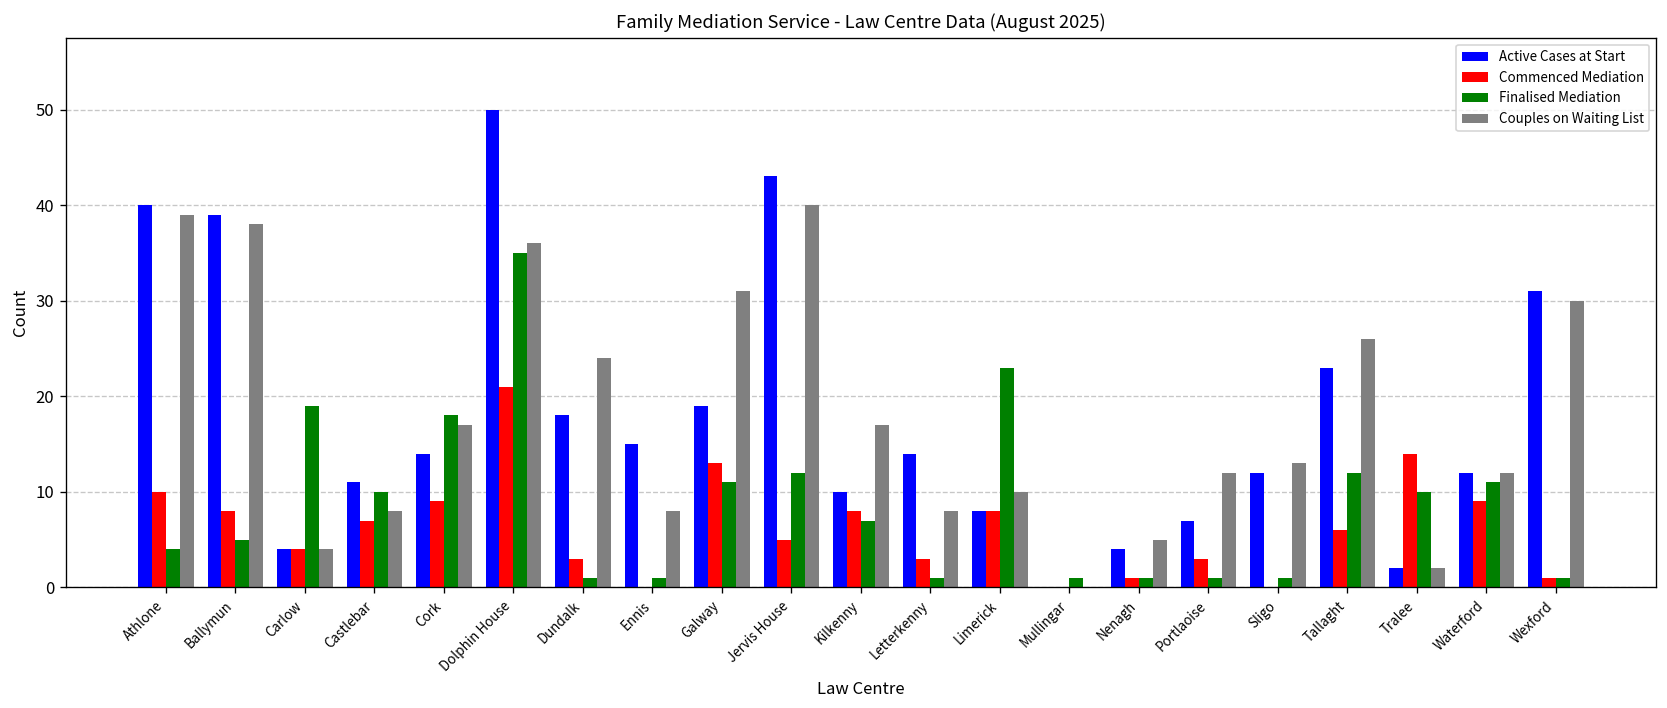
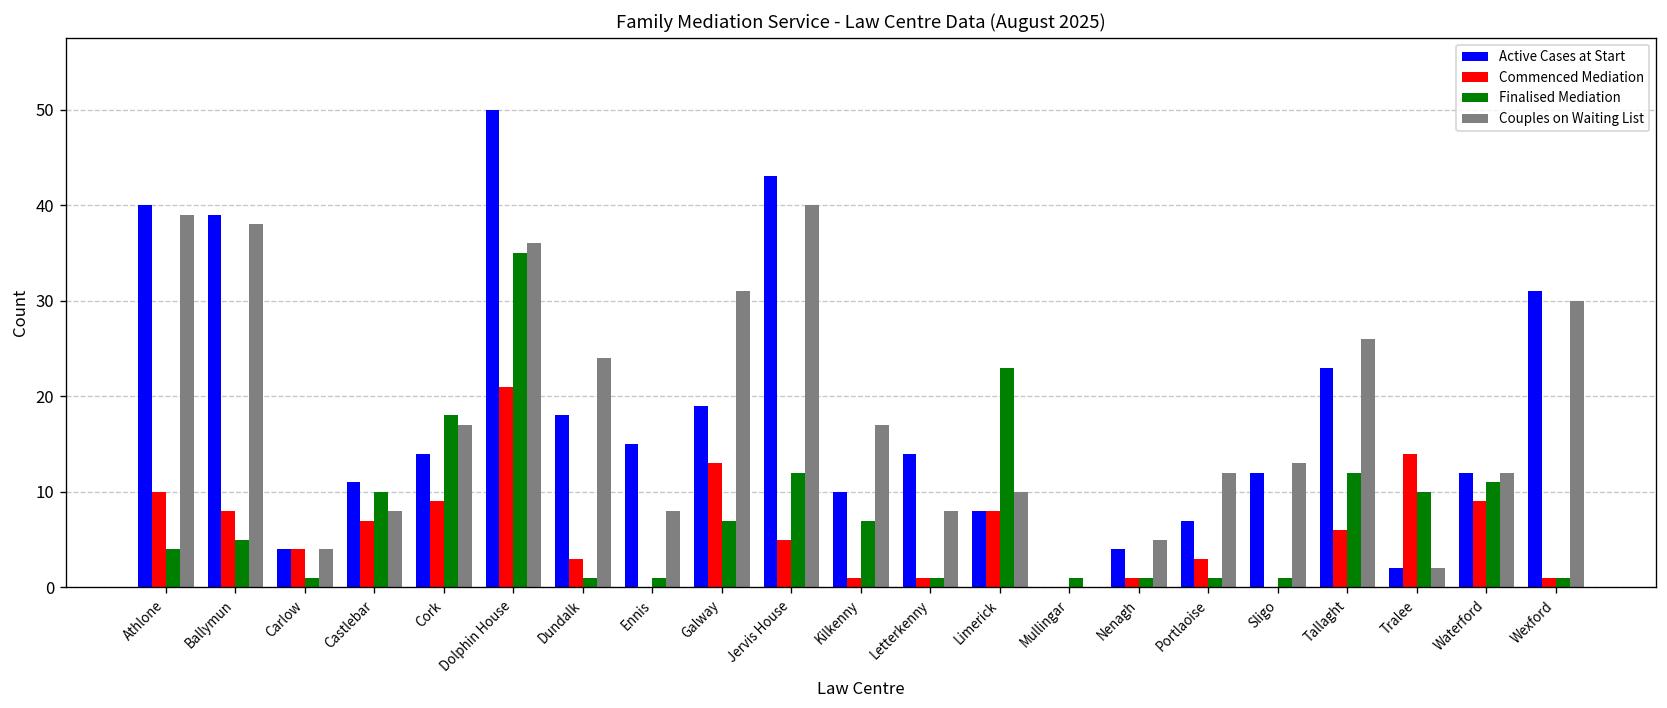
Finalised Mediation, Carlow: 19 -> 1
Finalised Mediation, Galway: 11 -> 7
Commenced Mediation, Kilkenny: 8 -> 1
Commenced Mediation, Letterkenny: 3 -> 1
